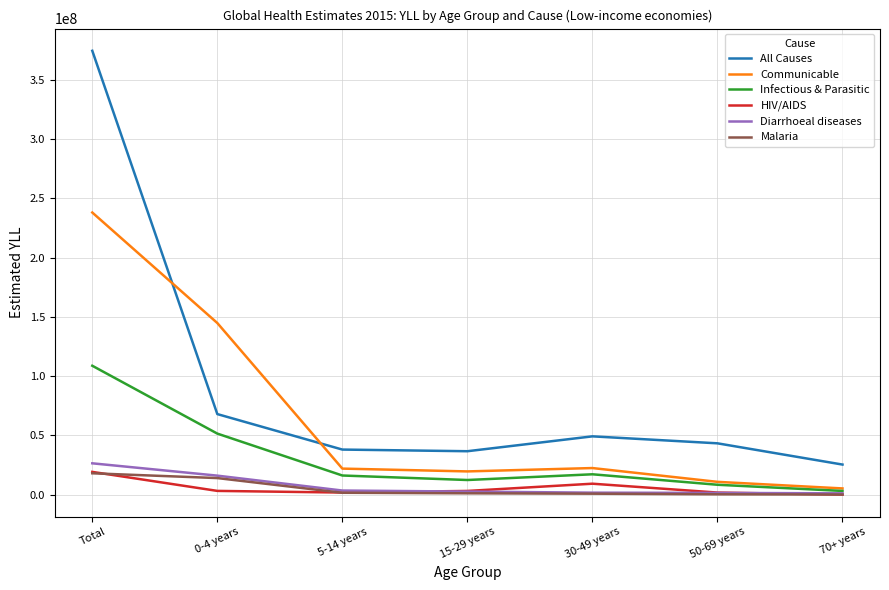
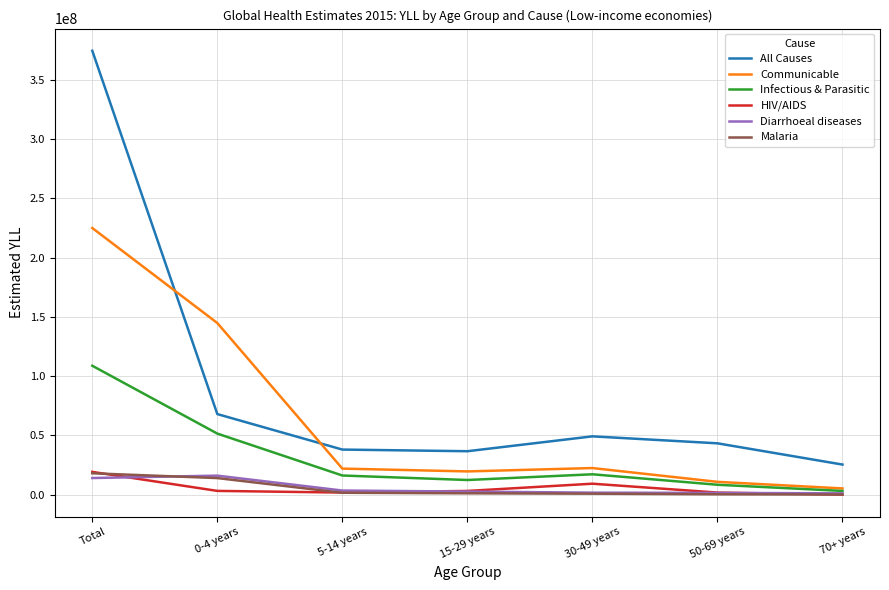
Communicable, Total: 238000000 -> 225000000
Diarrhoeal diseases, Total: 26000000 -> 14000000
